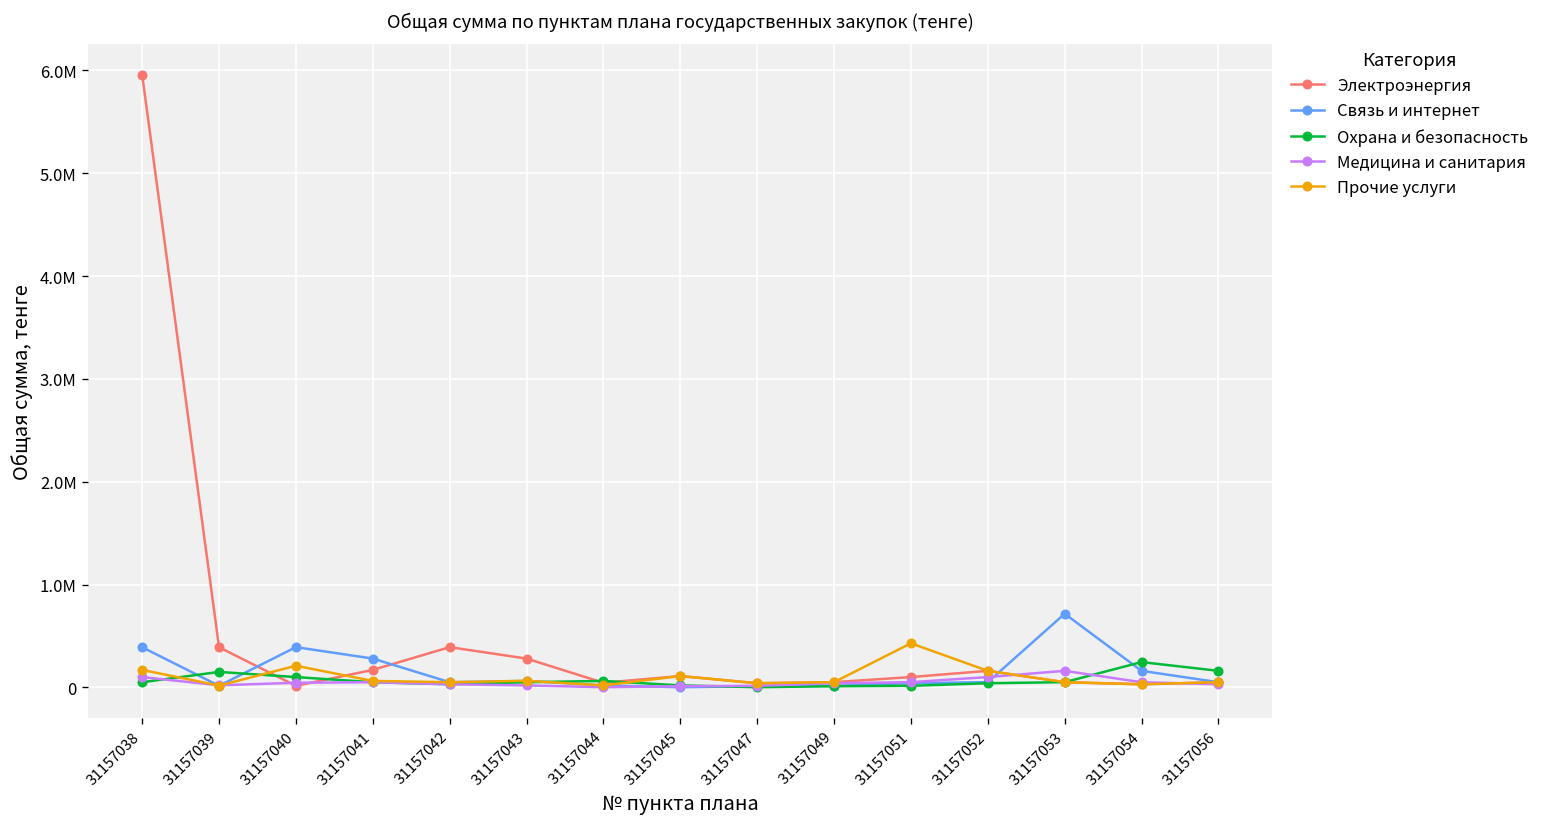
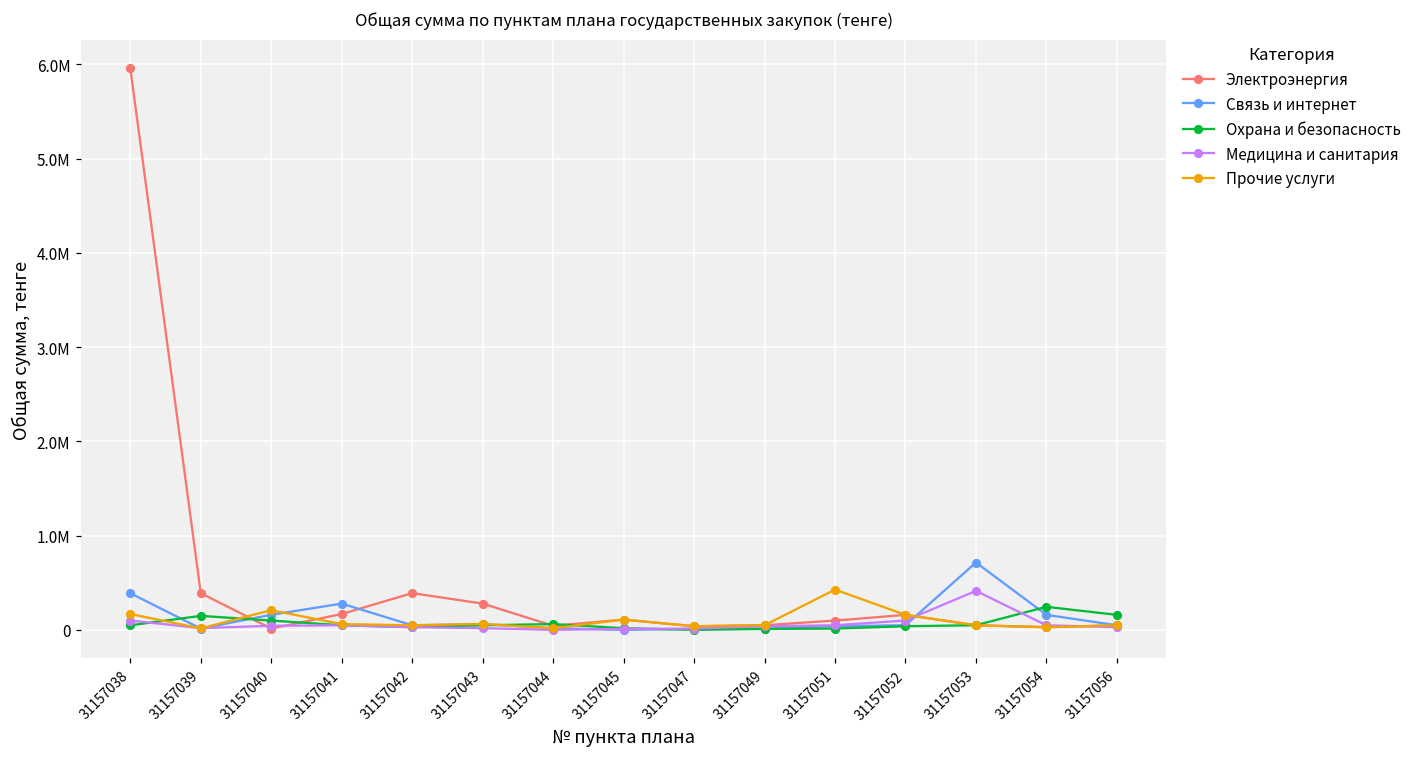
Связь и интернет, 31157040: 400000 -> 200000
Медицина и санитария, 31157053: 200000 -> 400000
